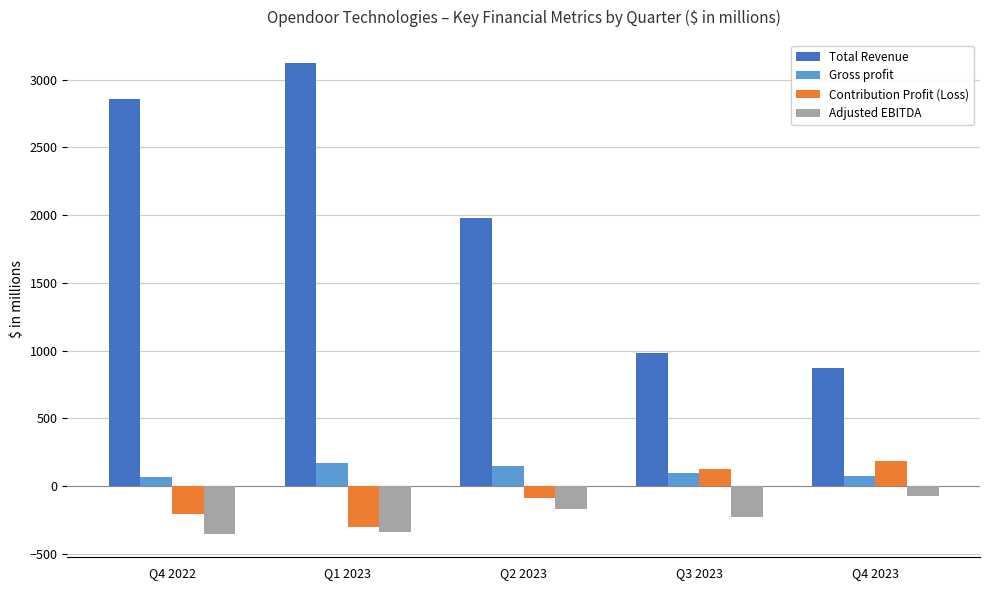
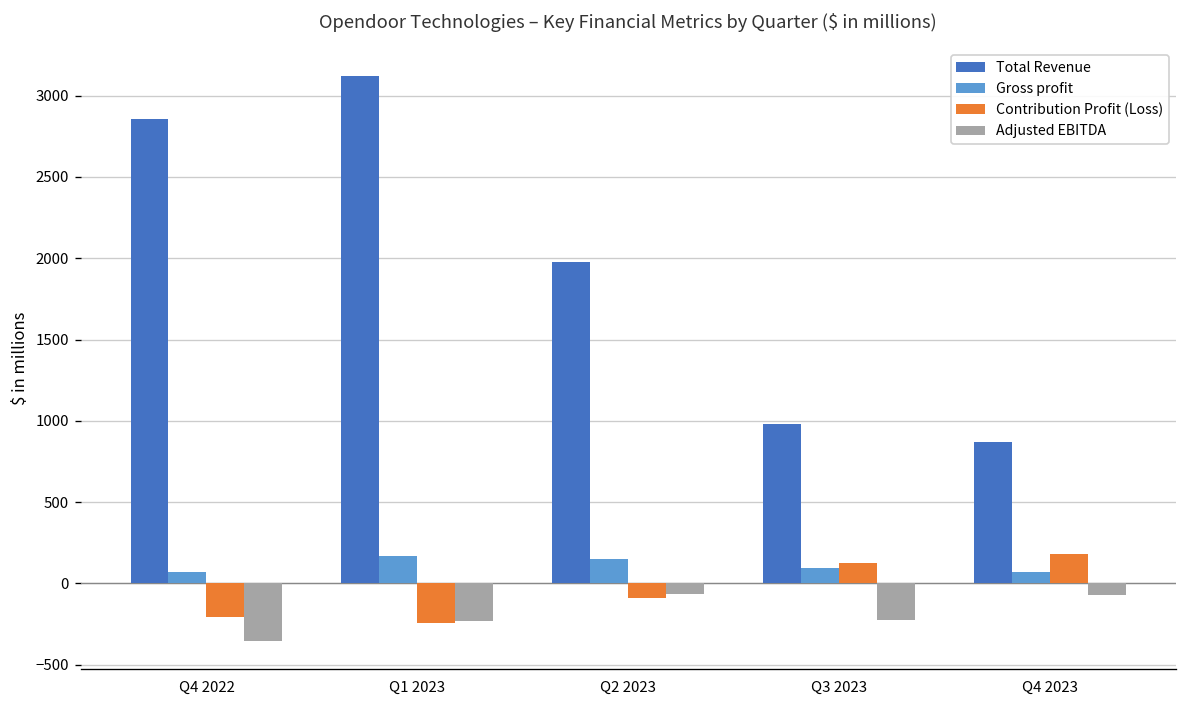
Contribution Profit (Loss), Q1 2023: -300 -> -240
Adjusted EBITDA, Q1 2023: -340 -> -230
Adjusted EBITDA, Q2 2023: -170 -> -60
